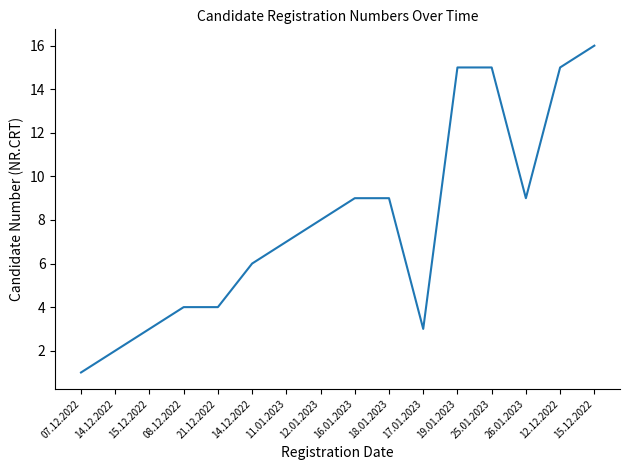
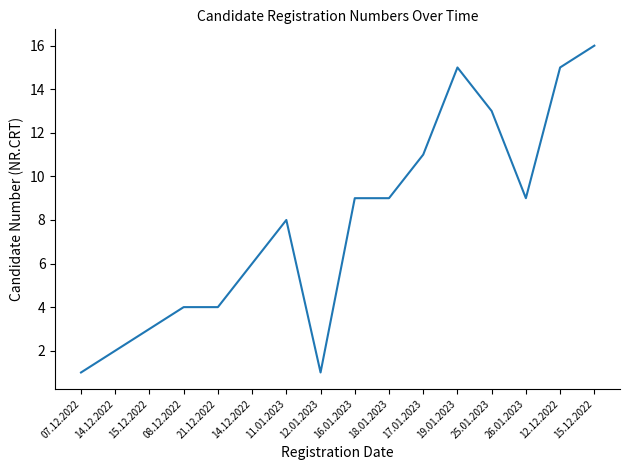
11.01.2023: 7 -> 8
12.01.2023: 8 -> 1
17.01.2023: 3 -> 11
25.01.2023: 15 -> 13
